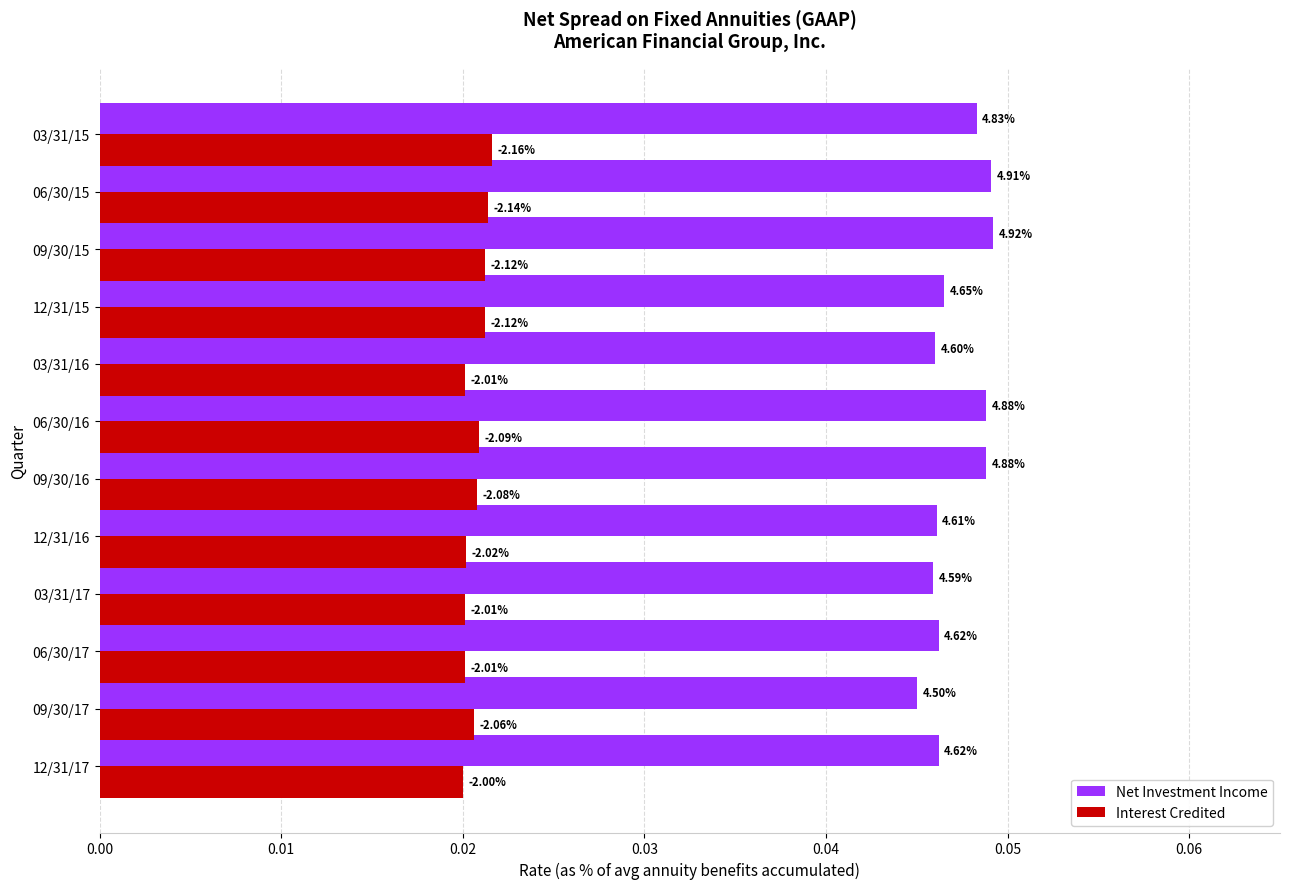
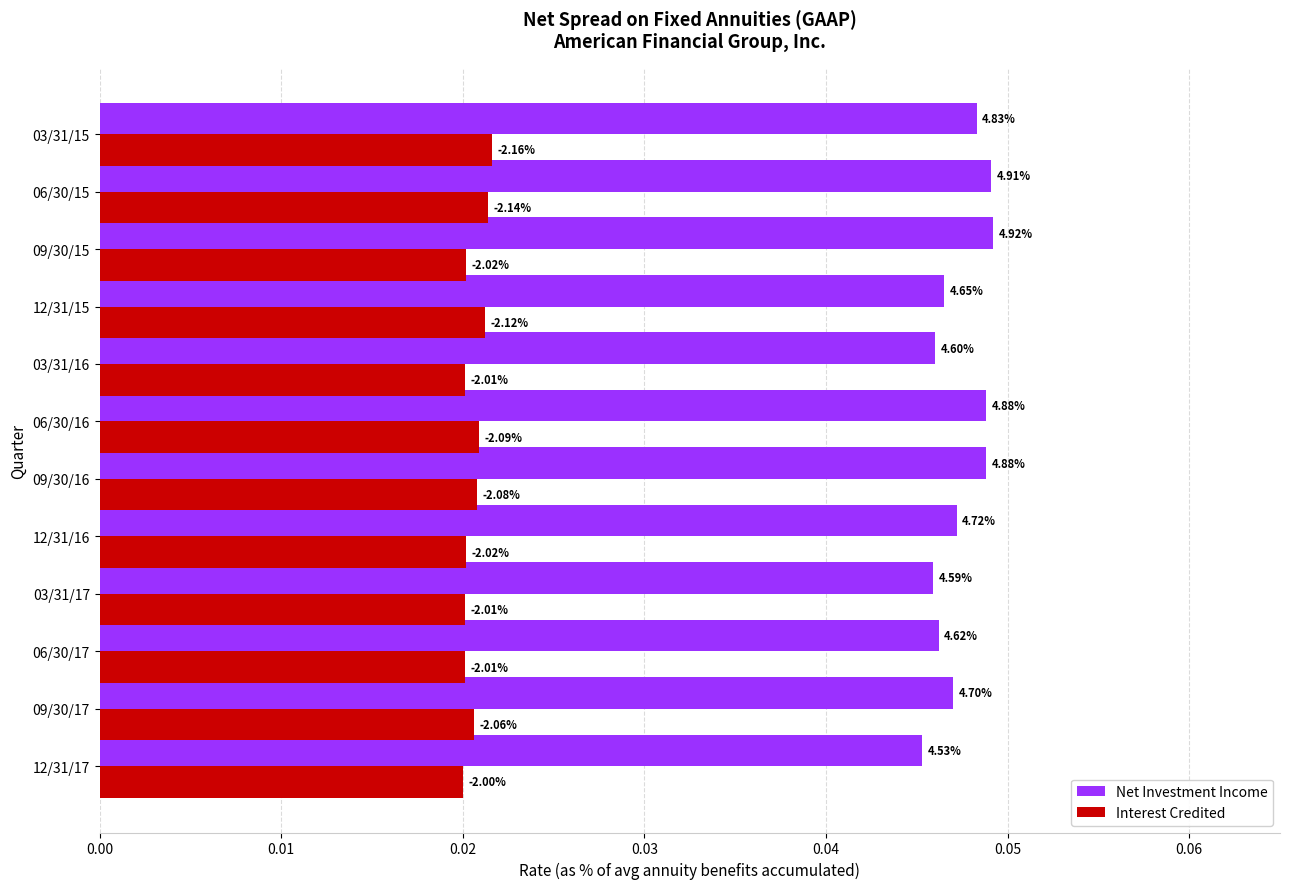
Interest Credited, 09/30/15: -2.12% -> -2.02%
Net Investment Income, 12/31/16: 4.61% -> 4.72%
Net Investment Income, 09/30/17: 4.50% -> 4.70%
Net Investment Income, 12/31/17: 4.62% -> 4.53%
